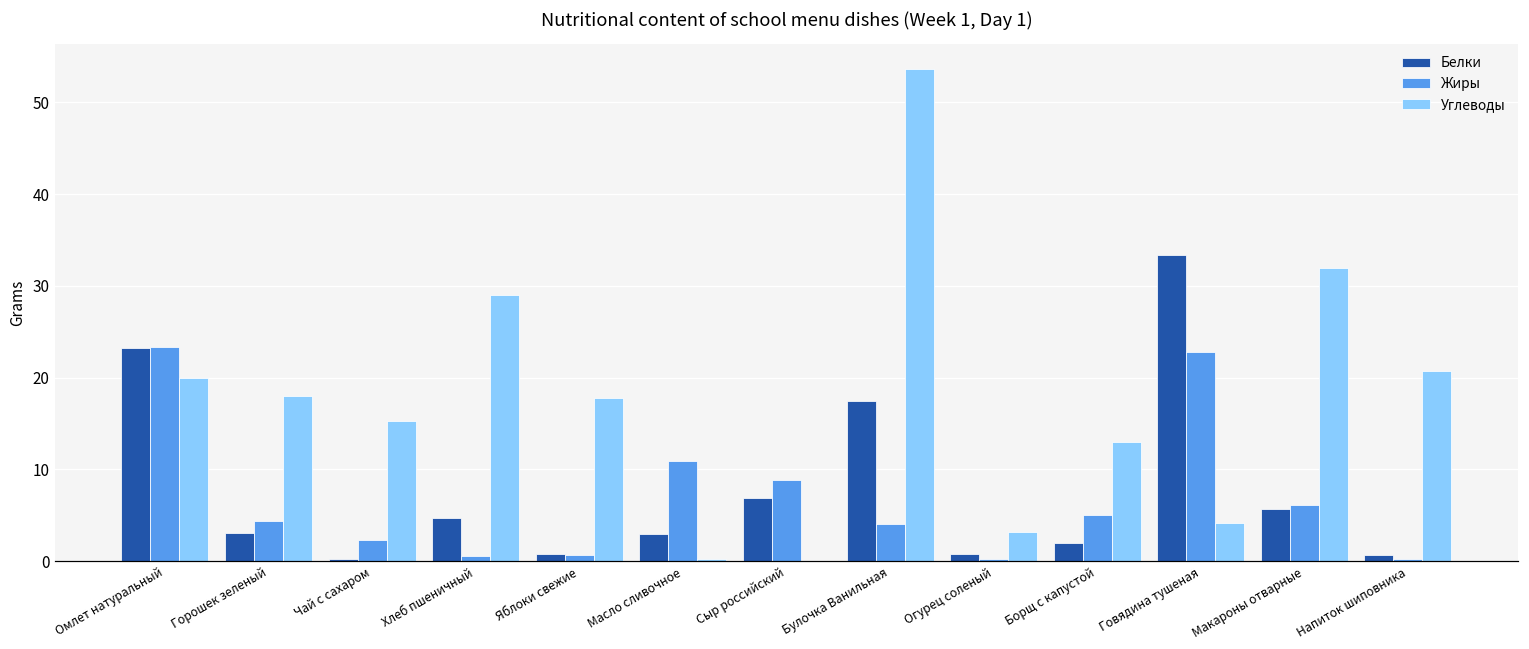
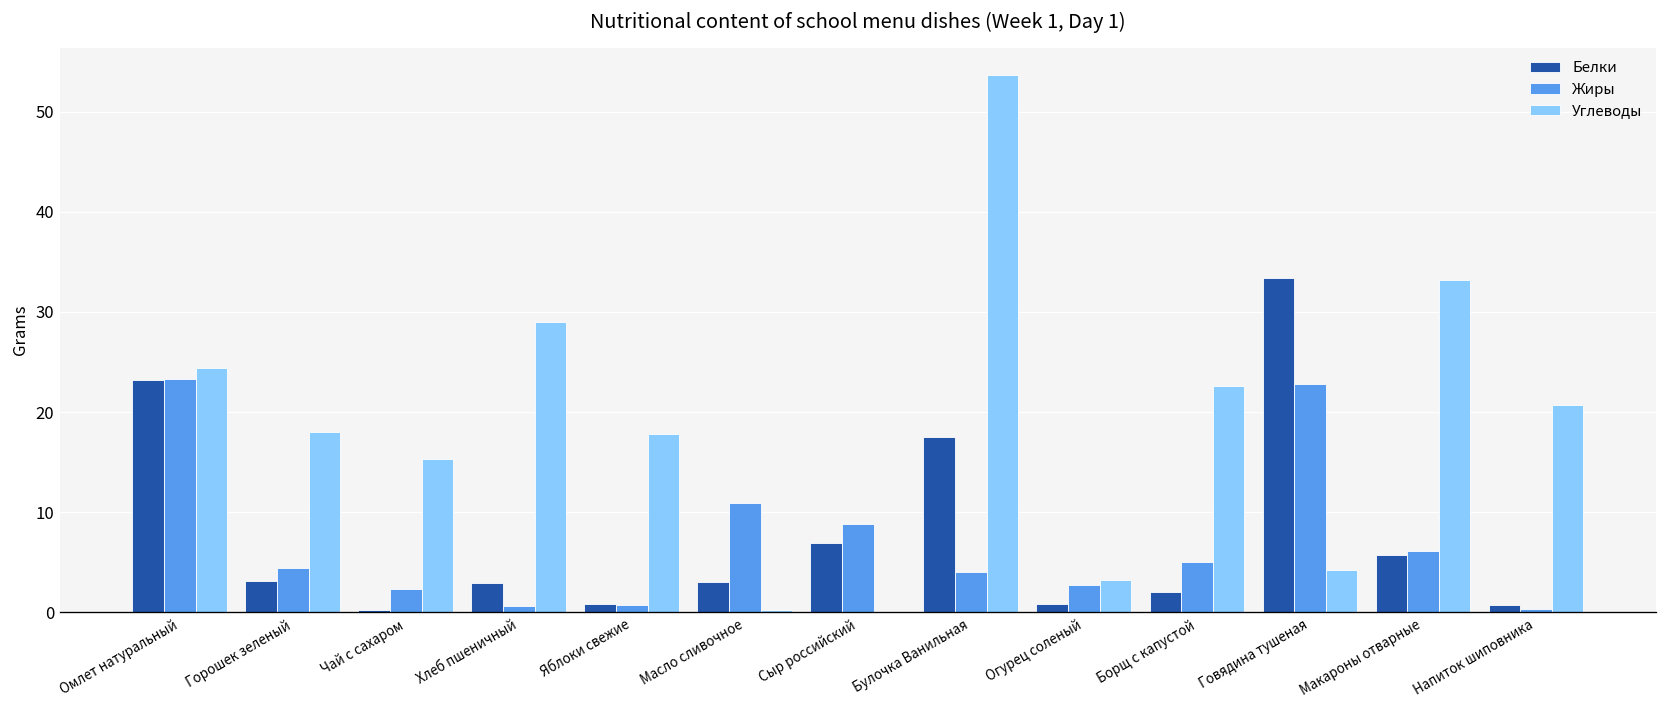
Углеводы, Омлет натуральный: 20 -> 24
Белки, Хлеб пшеничный: 5 -> 3
Жиры, Огурец соленый: 0 -> 3
Углеводы, Борщ с капустой: 13 -> 23
Углеводы, Макароны отварные: 32 -> 33
